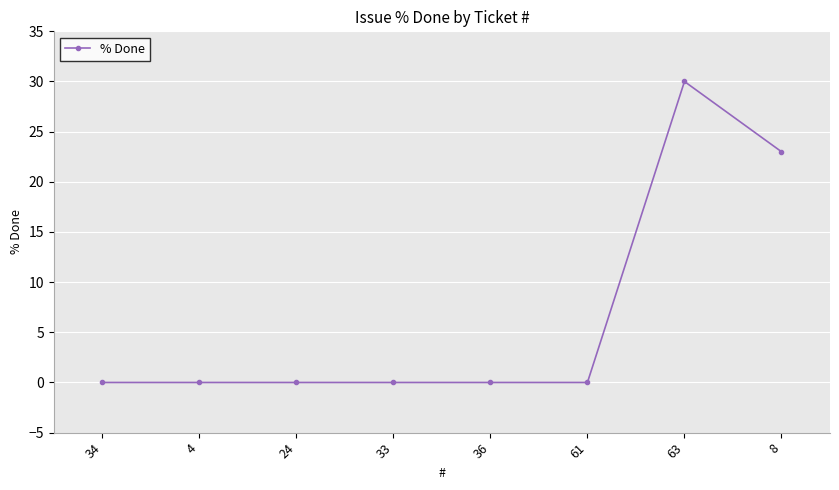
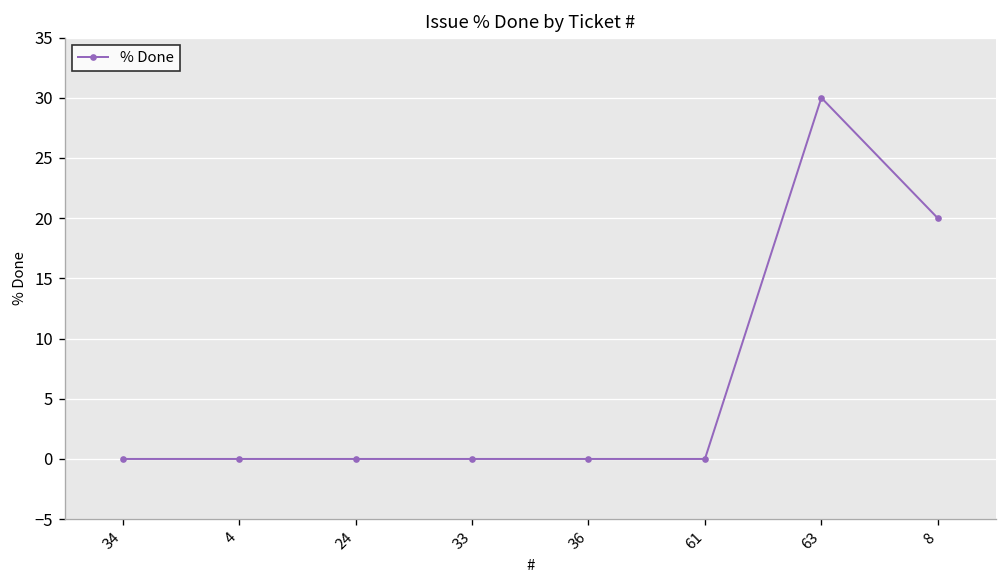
8: 23 -> 20
